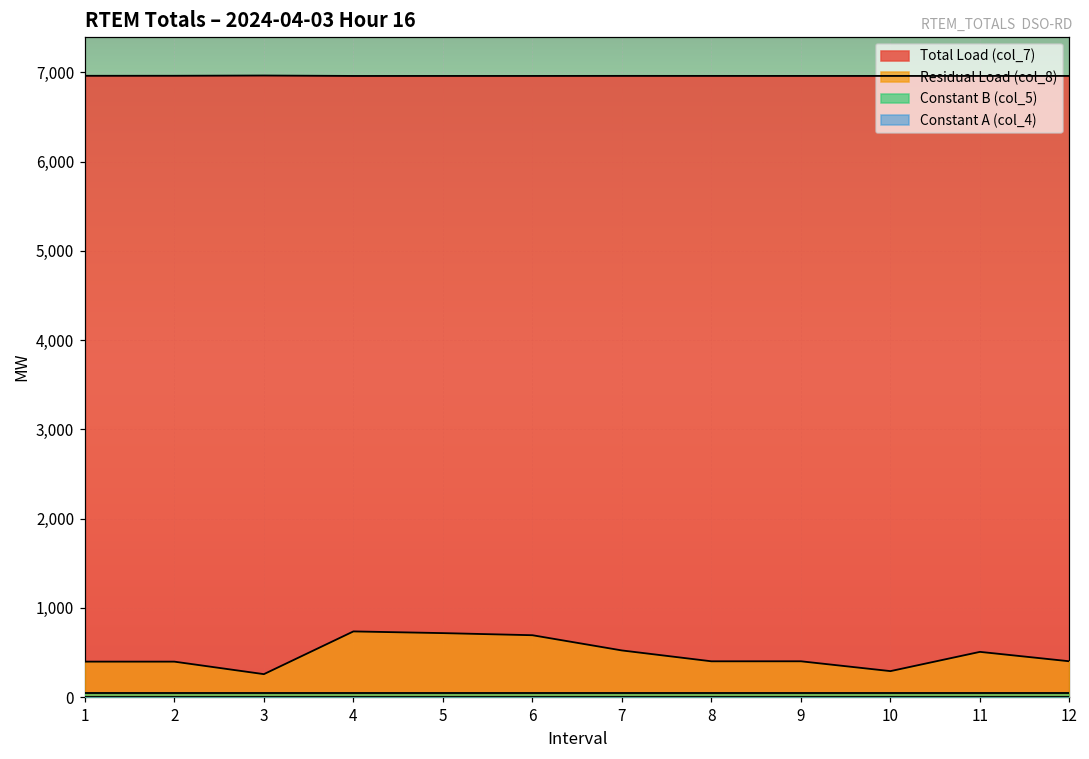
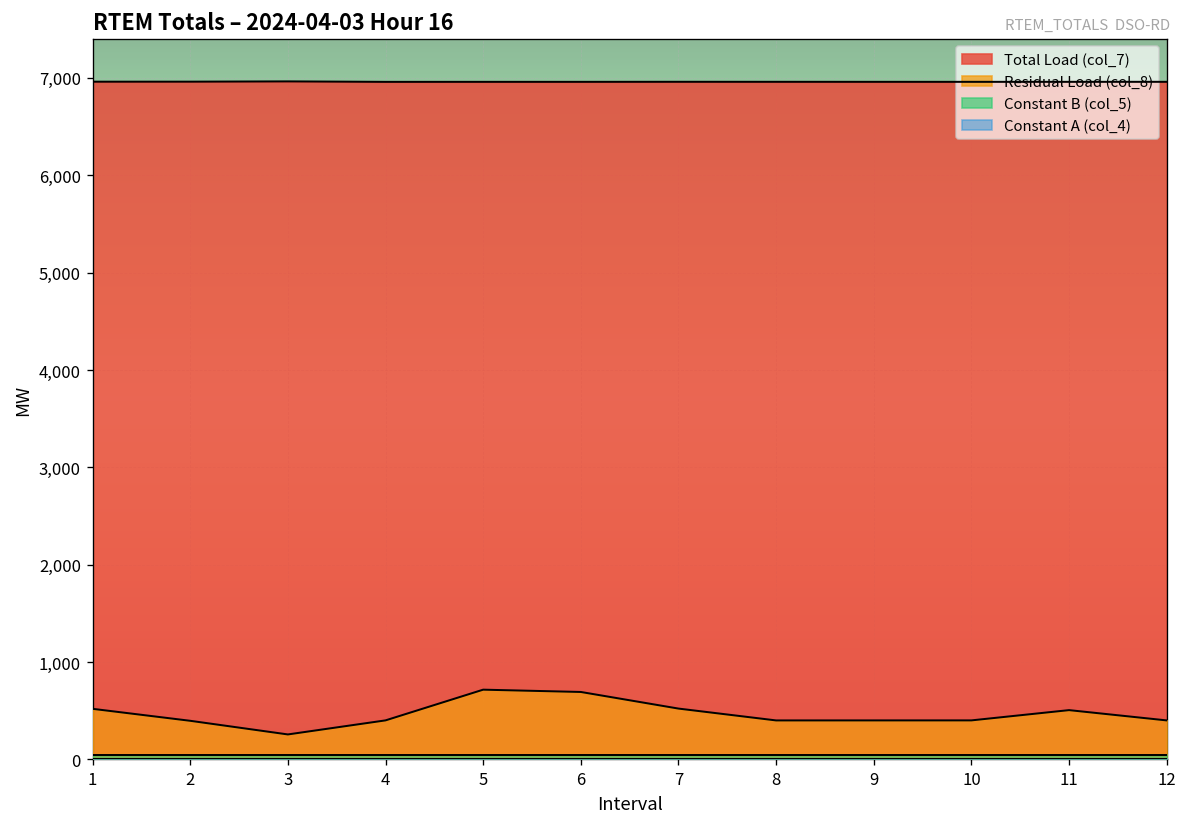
Residual Load (col_8), 1: 400 -> 500
Residual Load (col_8), 4: 700 -> 400
Residual Load (col_8), 10: 300 -> 400
